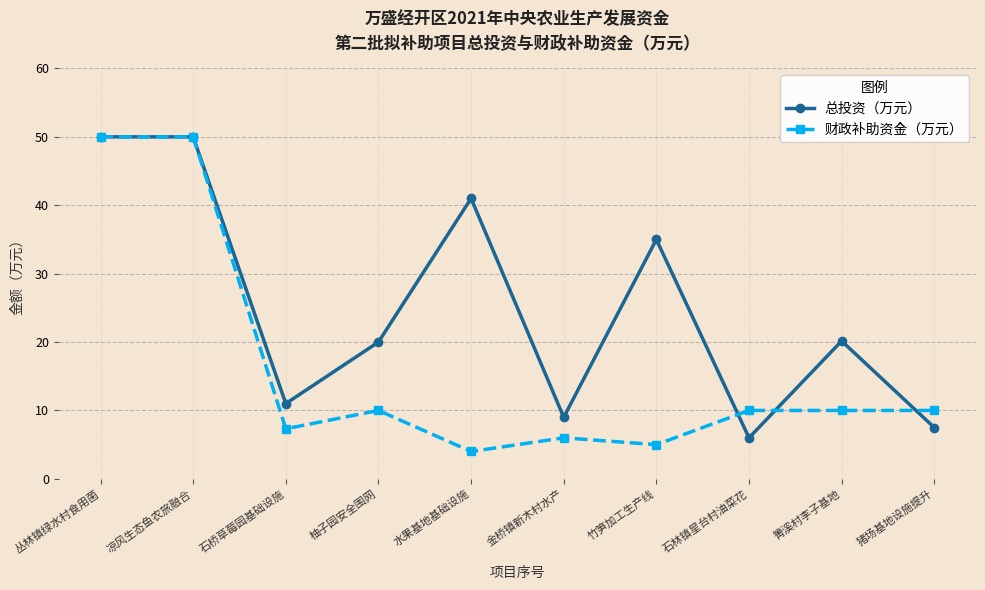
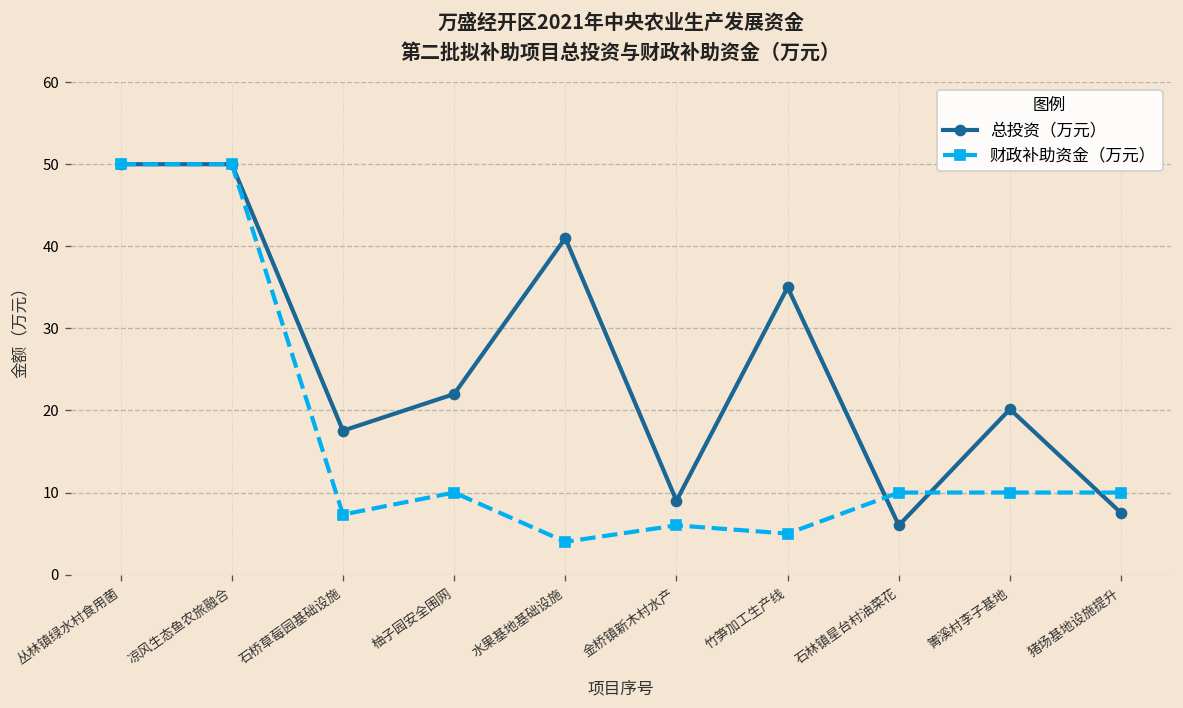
总投资（万元）, 石桥草莓园基础设施: 11 -> 18
总投资（万元）, 柚子园安全围网: 20 -> 22
